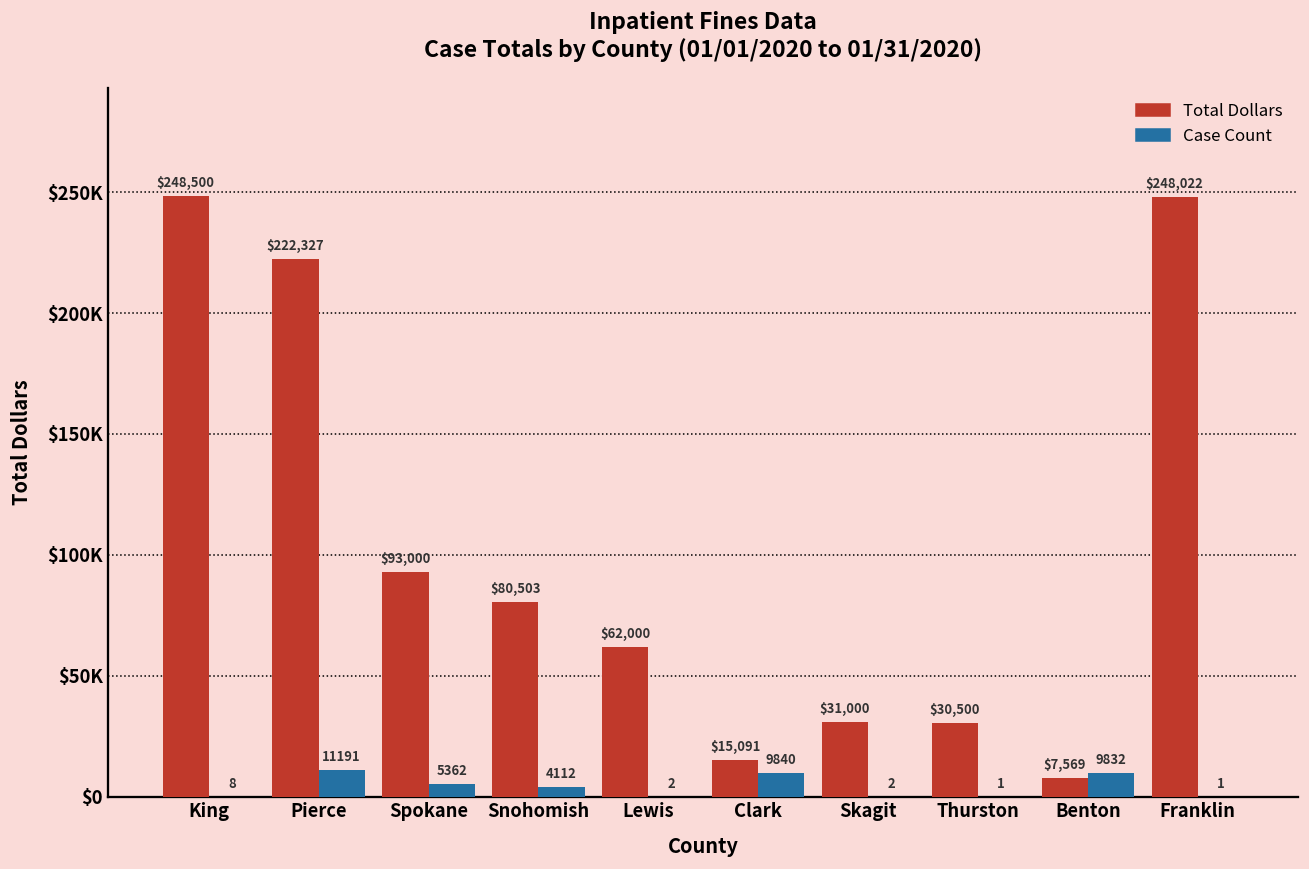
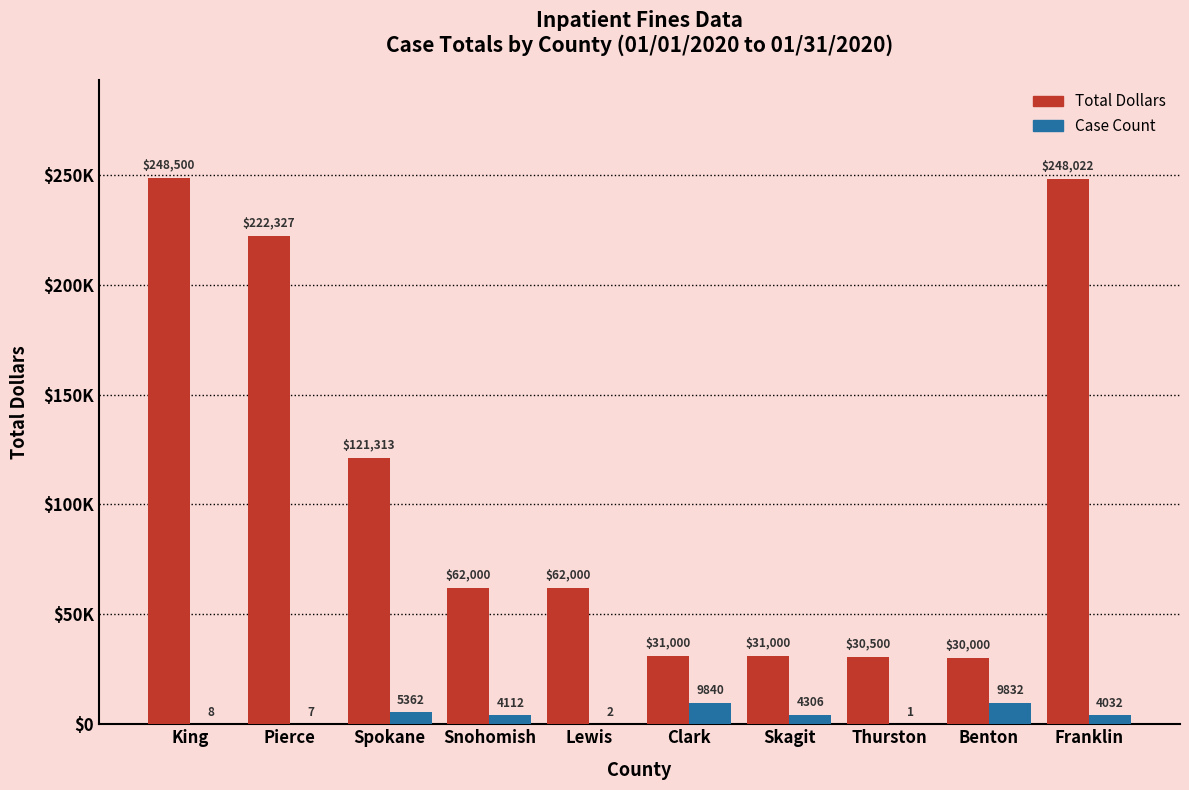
Case Count, Pierce: 11191 -> 7
Total Dollars, Spokane: $93,000 -> $121,313
Total Dollars, Snohomish: $80,503 -> $62,000
Total Dollars, Clark: $15,091 -> $31,000
Case Count, Skagit: 2 -> 4306
Total Dollars, Benton: $7,569 -> $30,000
Case Count, Franklin: 1 -> 4032
